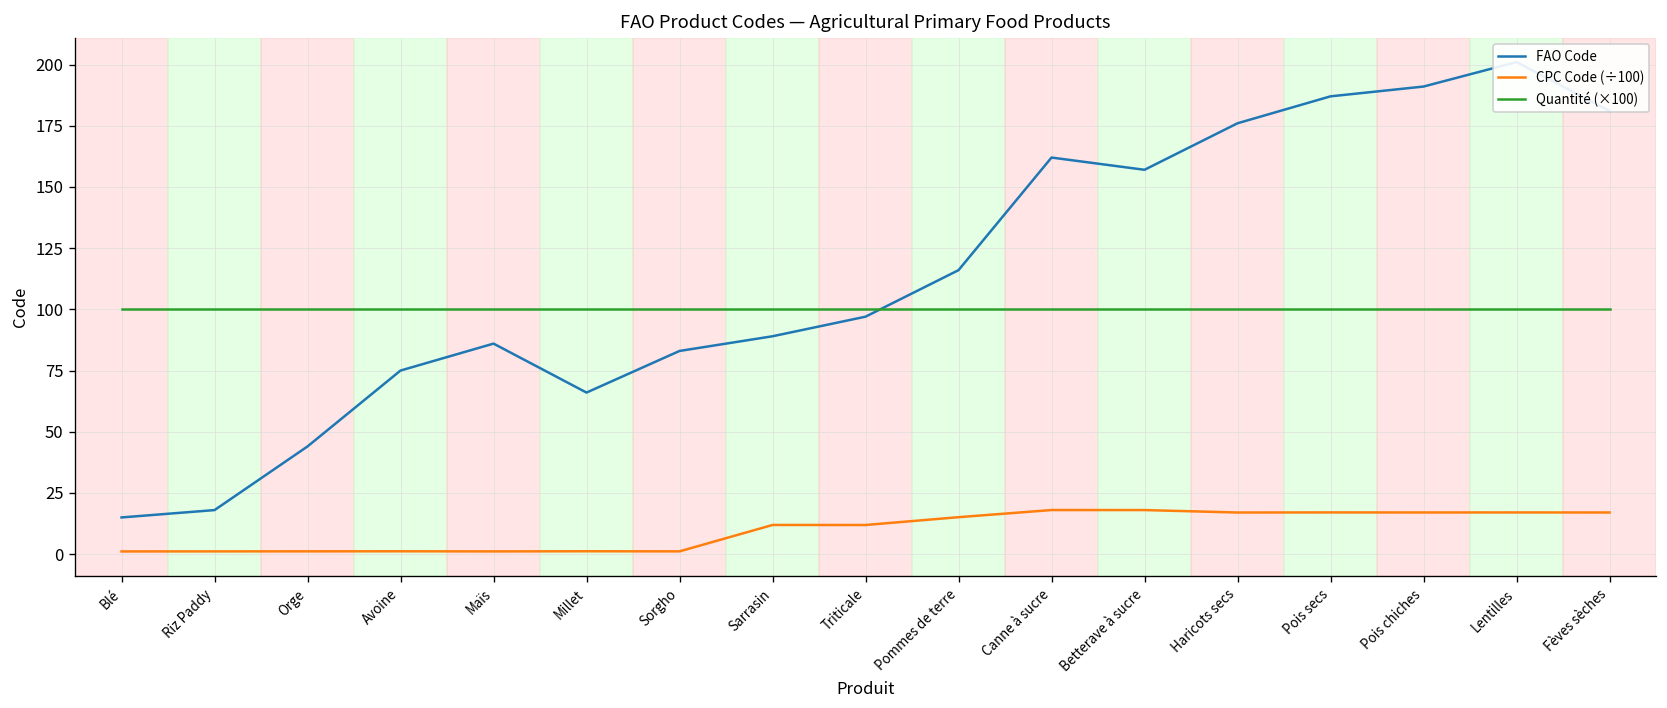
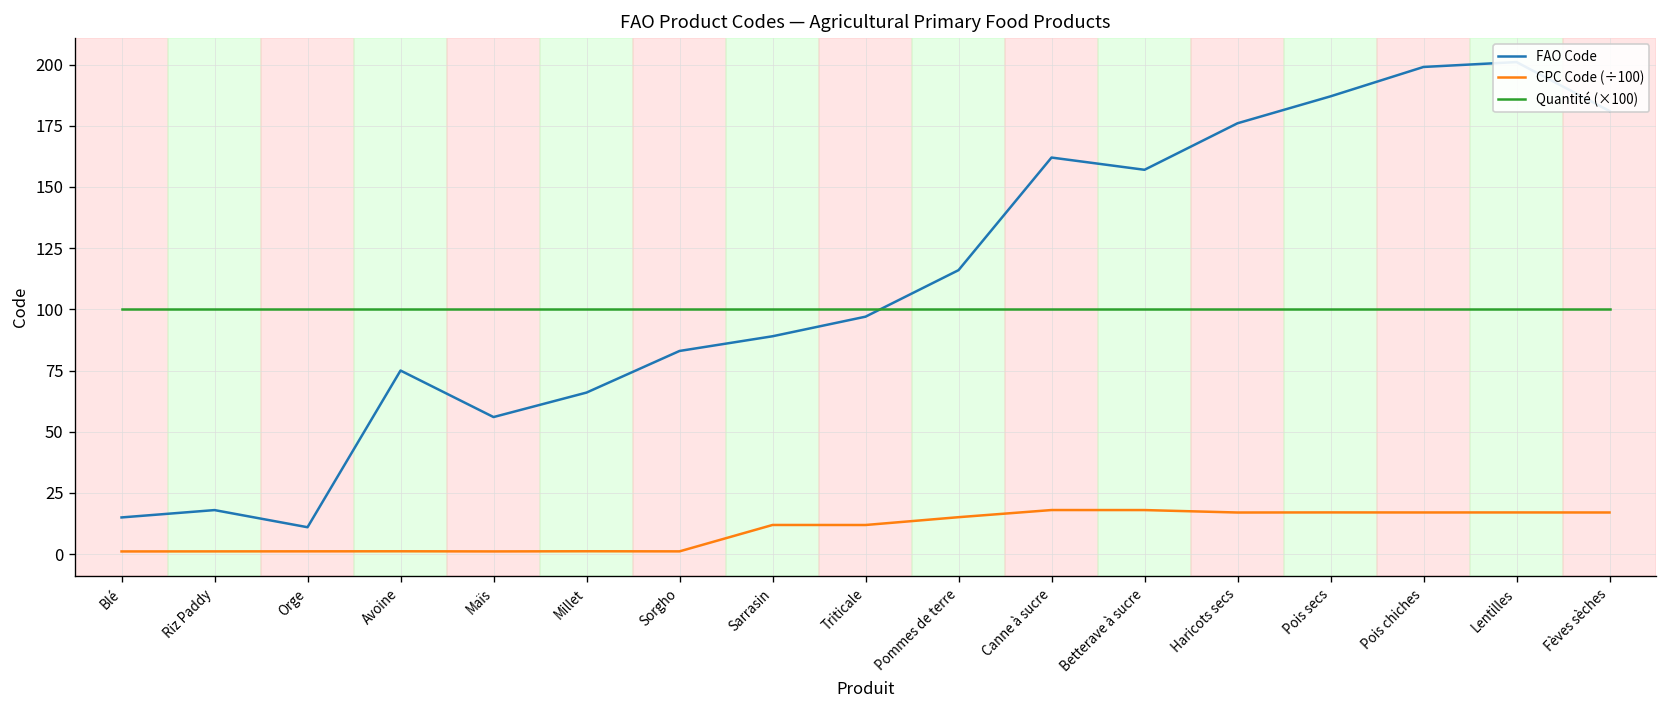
FAO Code, Orge: 44 -> 11
FAO Code, Maïs: 86 -> 56
FAO Code, Pois chiches: 191 -> 199
